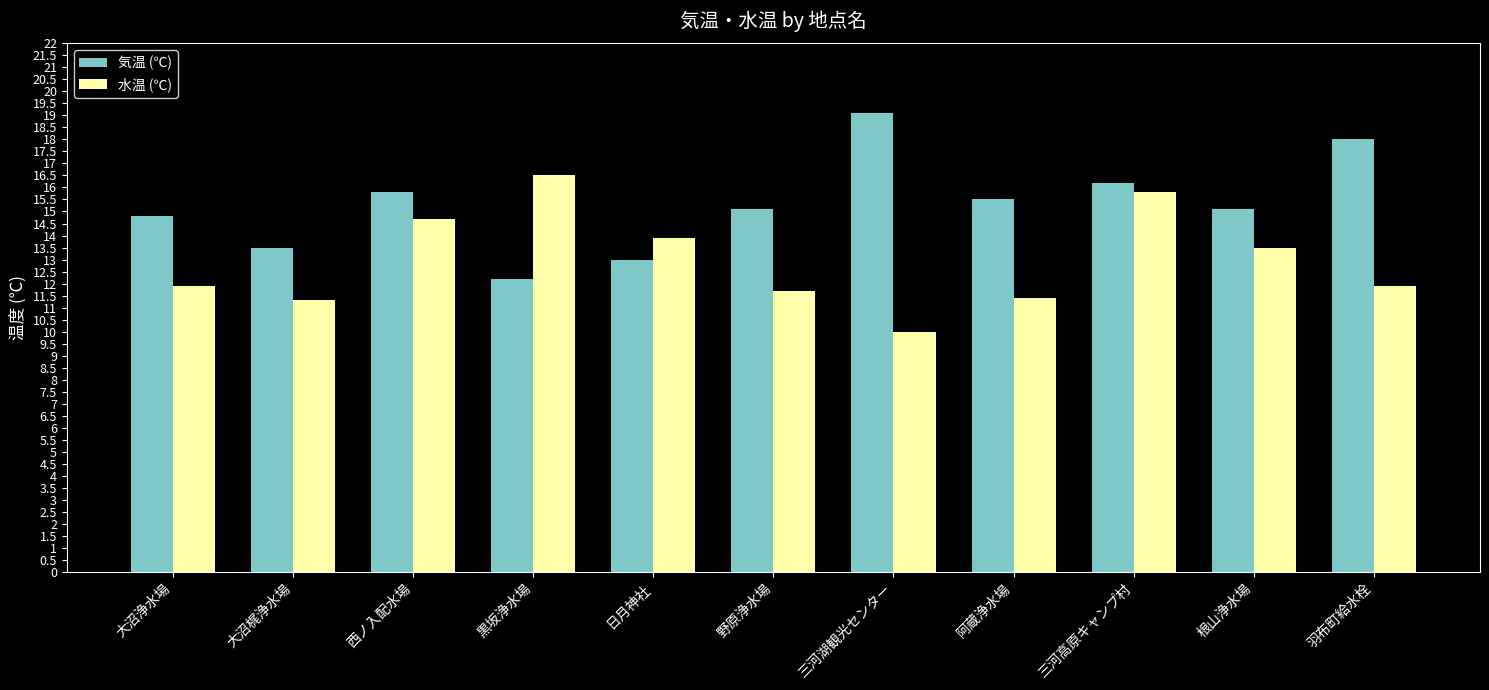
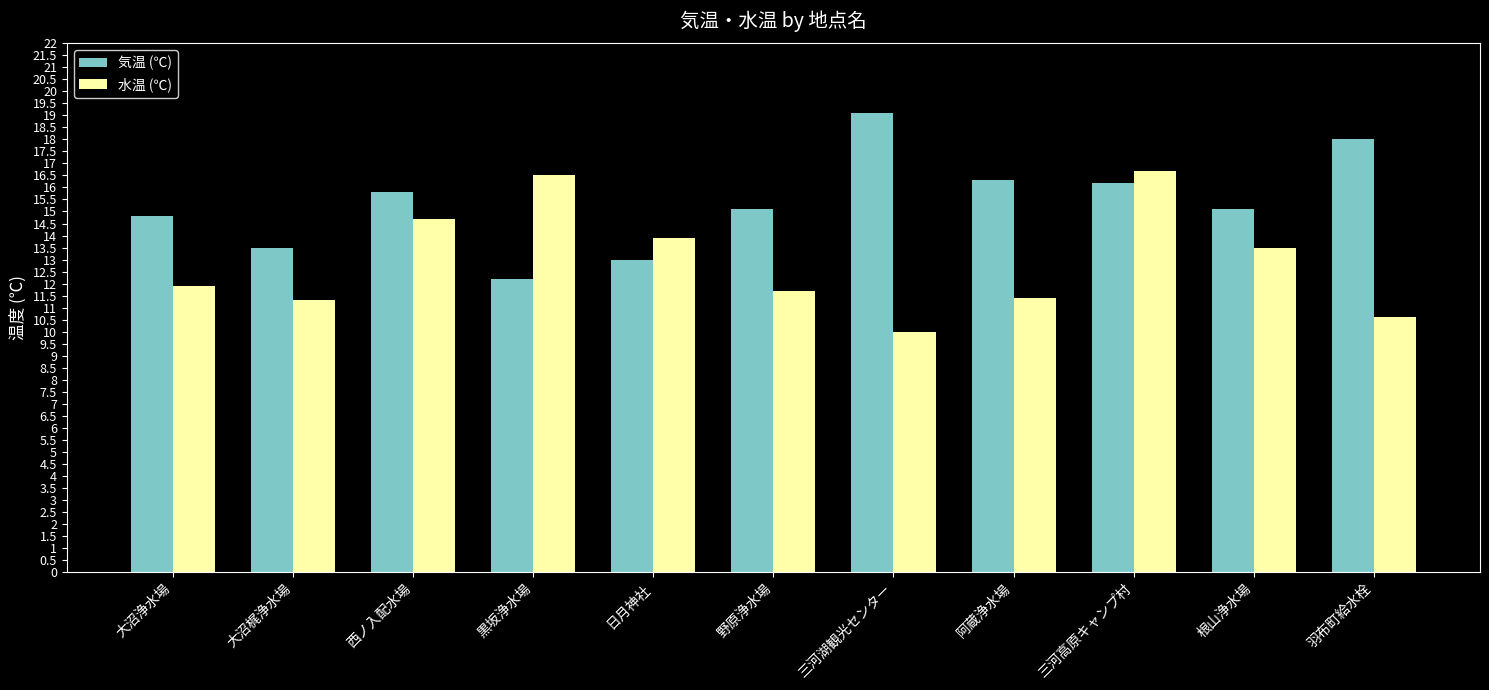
気温 (℃), 阿蔵浄水場: 15.5 -> 16.3
水温 (℃), 三河高原キャンプ村: 15.8 -> 16.7
水温 (℃), 羽布町給水栓: 11.9 -> 10.6
